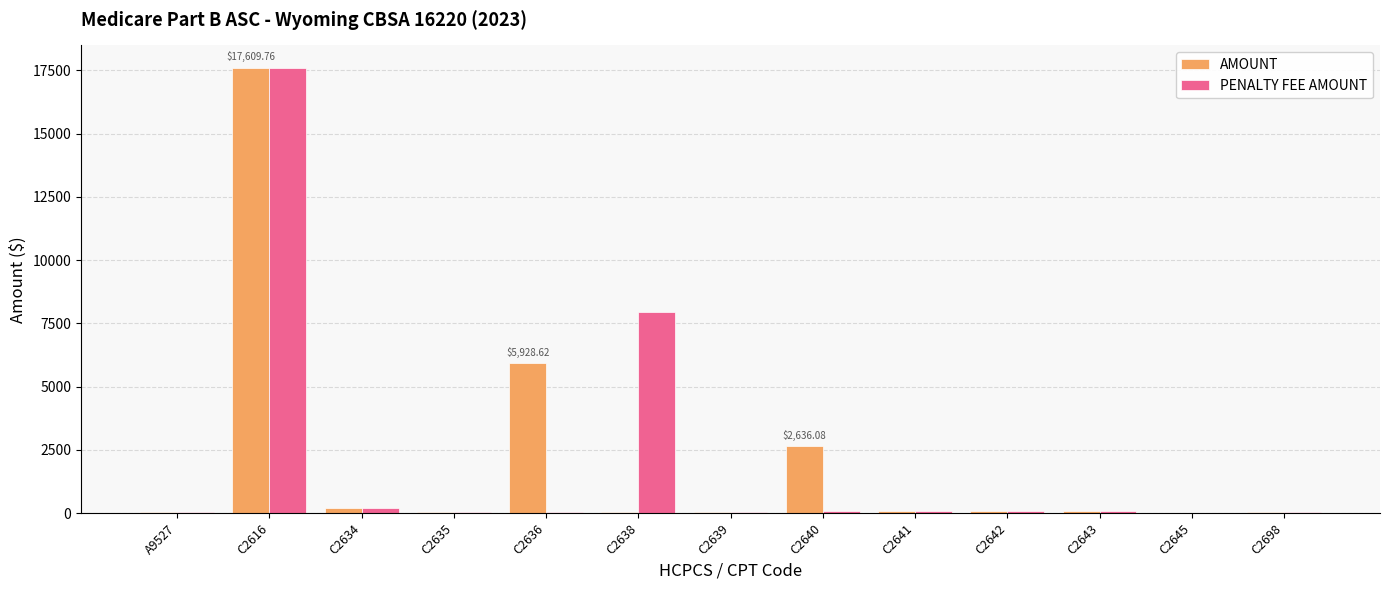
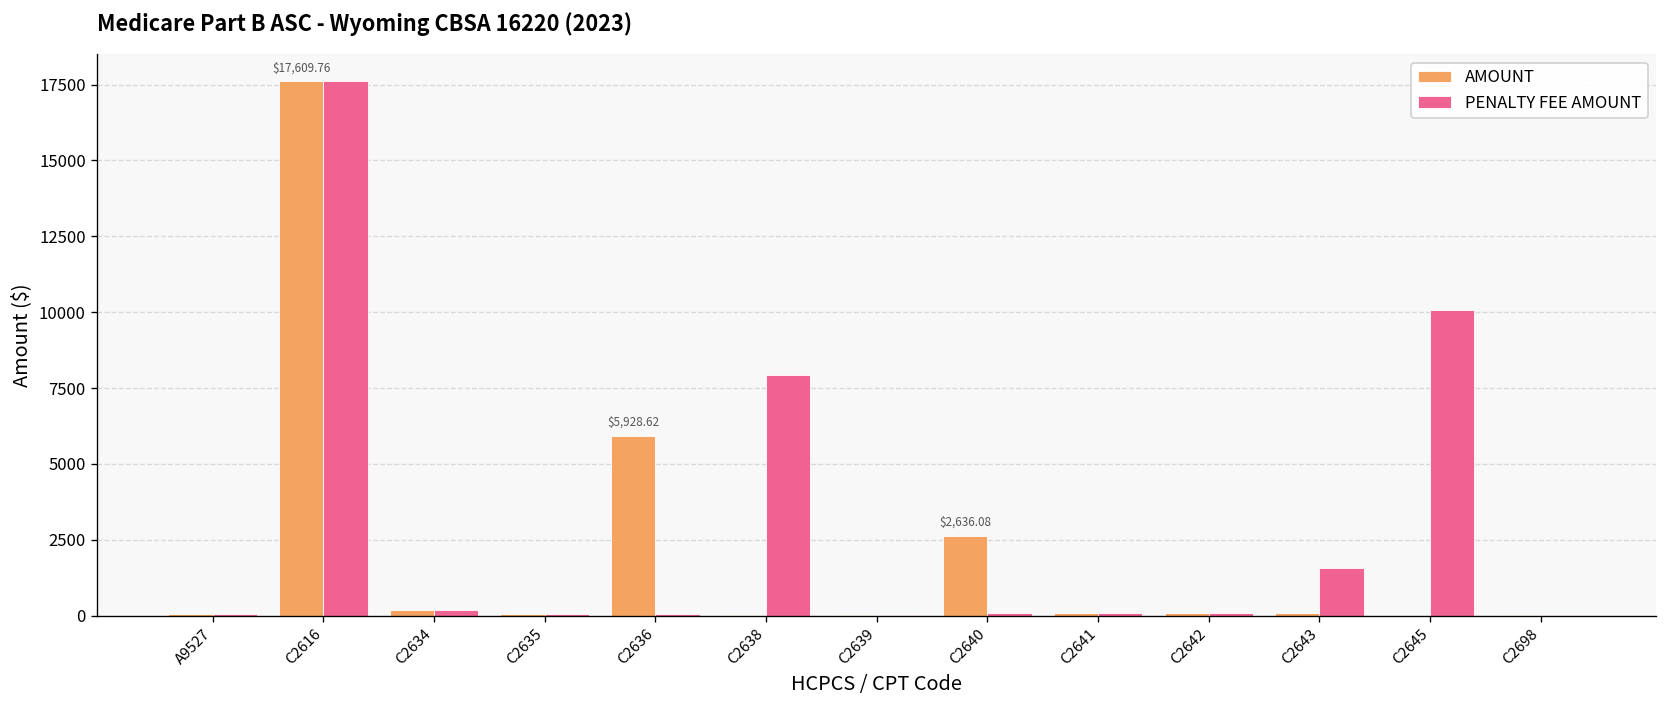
PENALTY FEE AMOUNT, C2643: 100 -> 1600
PENALTY FEE AMOUNT, C2645: 0 -> 10100
